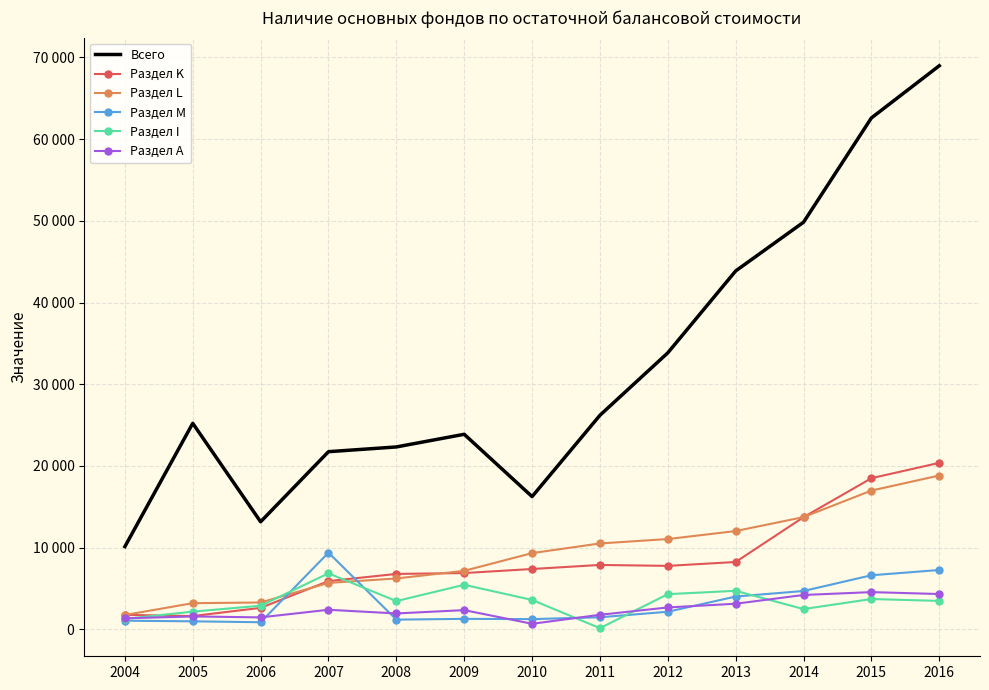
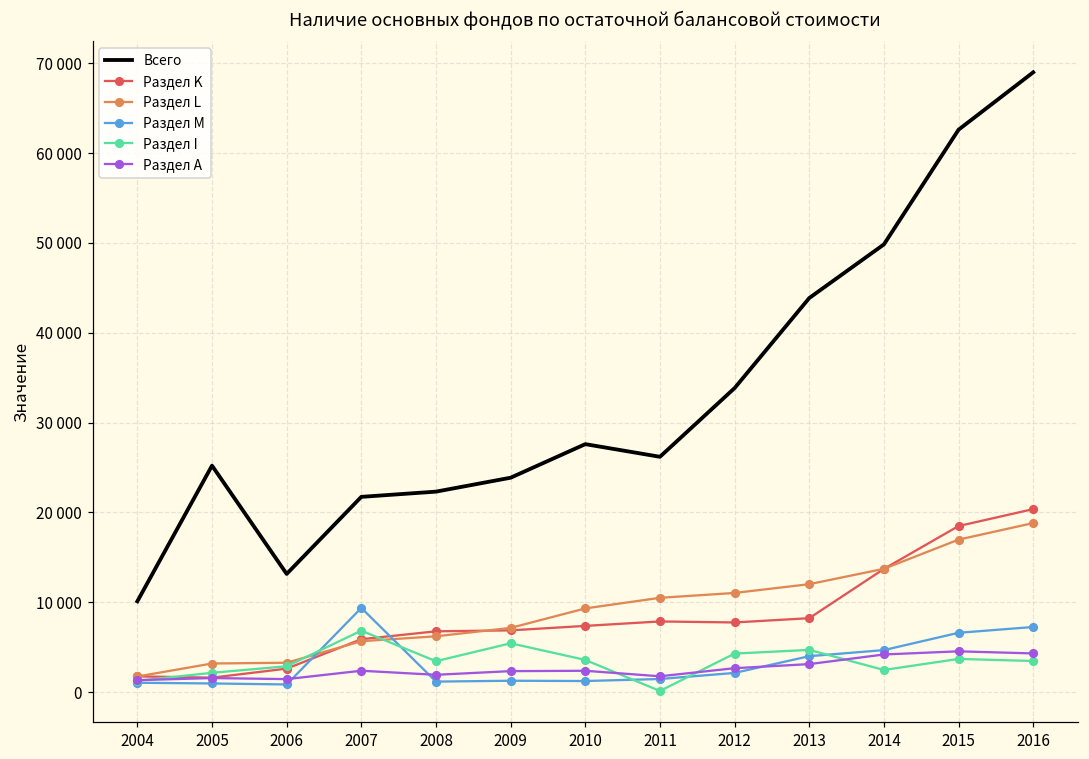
Всего, 2010: 16000 -> 28000
Раздел А, 2010: 1000 -> 2000
